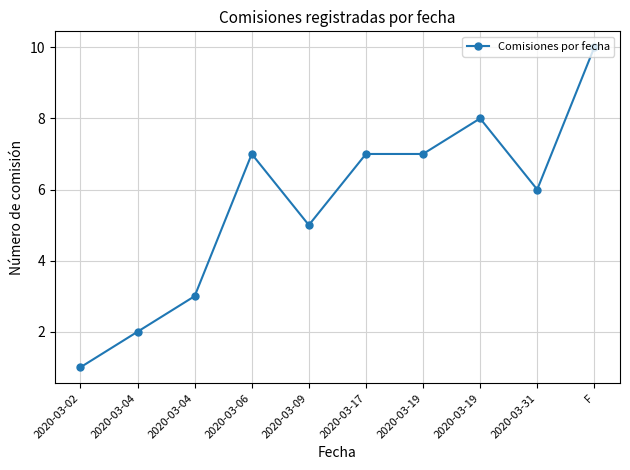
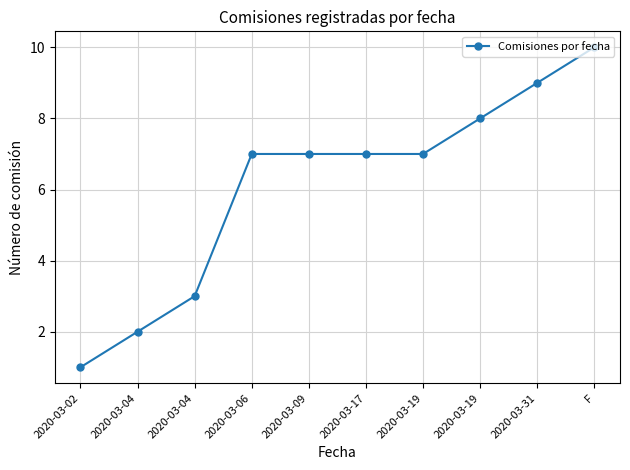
2020-03-09: 5 -> 7
2020-03-31: 6 -> 9
